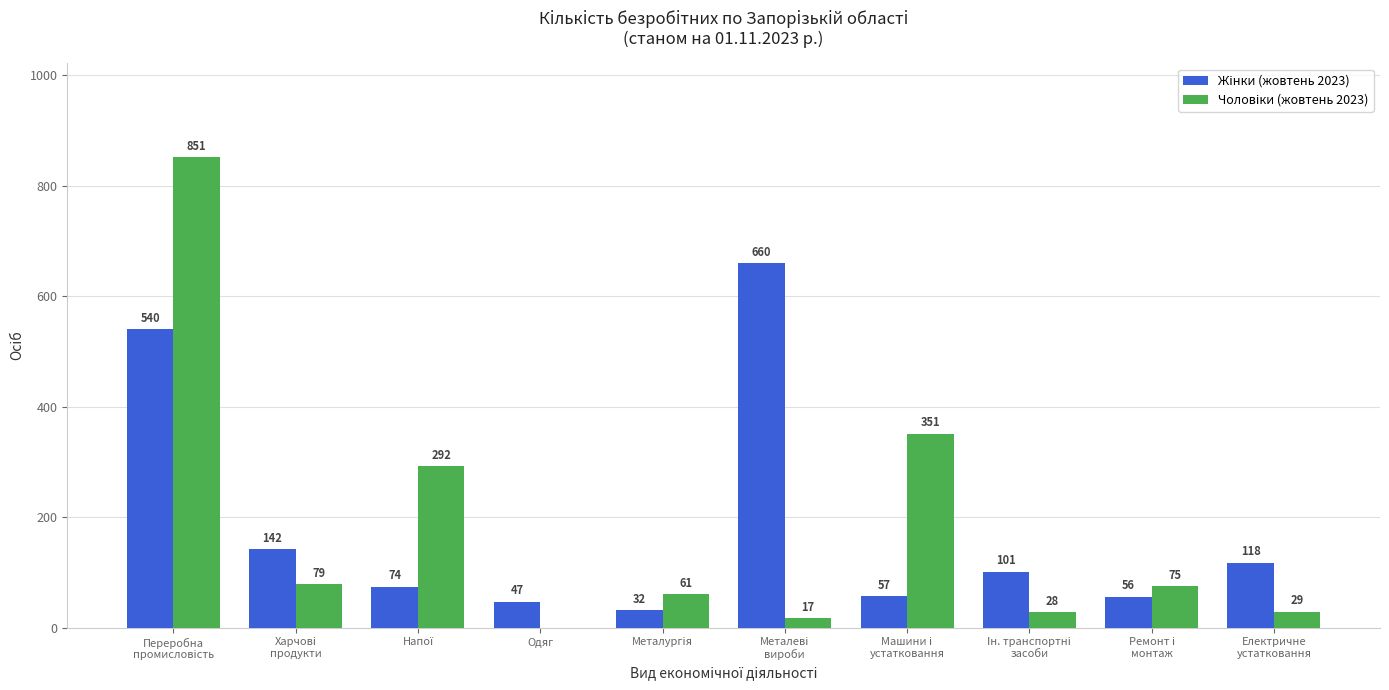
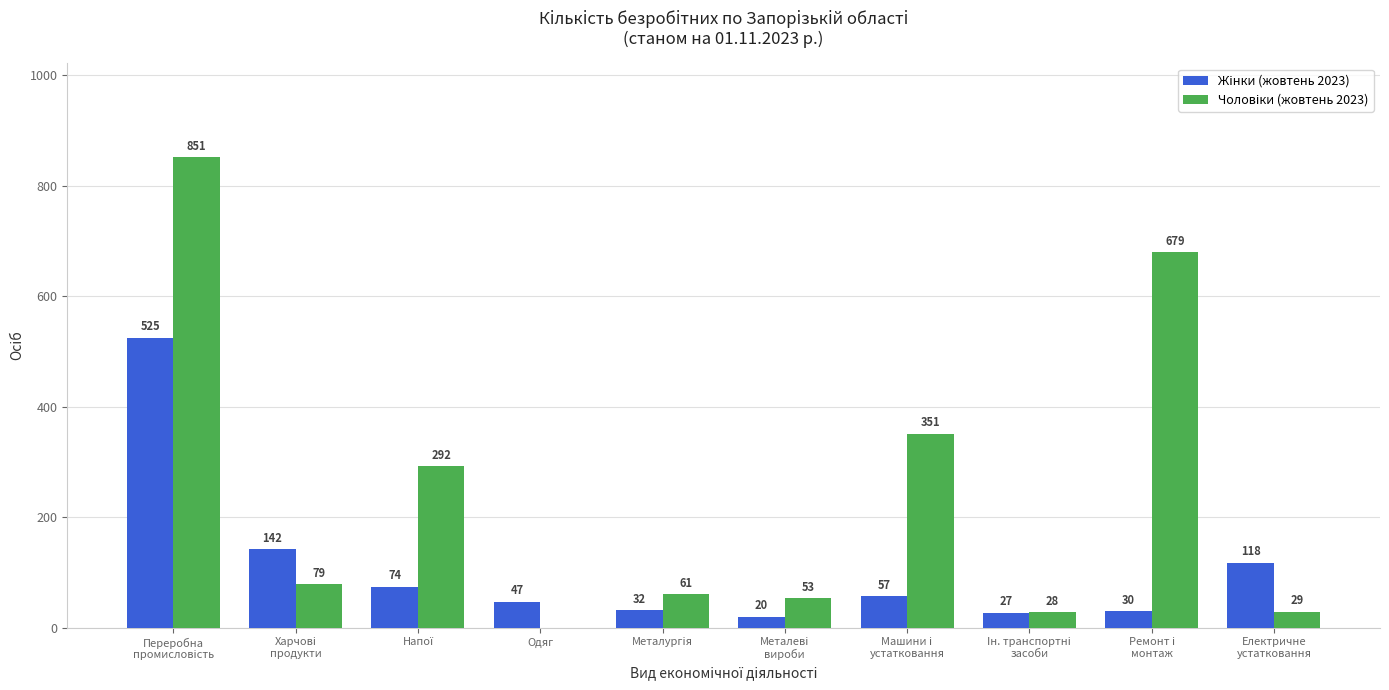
Жінки (жовтень 2023), Переробна промисловість: 540 -> 525
Жінки (жовтень 2023), Металеві вироби: 660 -> 20
Чоловіки (жовтень 2023), Металеві вироби: 17 -> 53
Жінки (жовтень 2023), Ін. транспортні засоби: 101 -> 27
Жінки (жовтень 2023), Ремонт і монтаж: 56 -> 30
Чоловіки (жовтень 2023), Ремонт і монтаж: 75 -> 679
